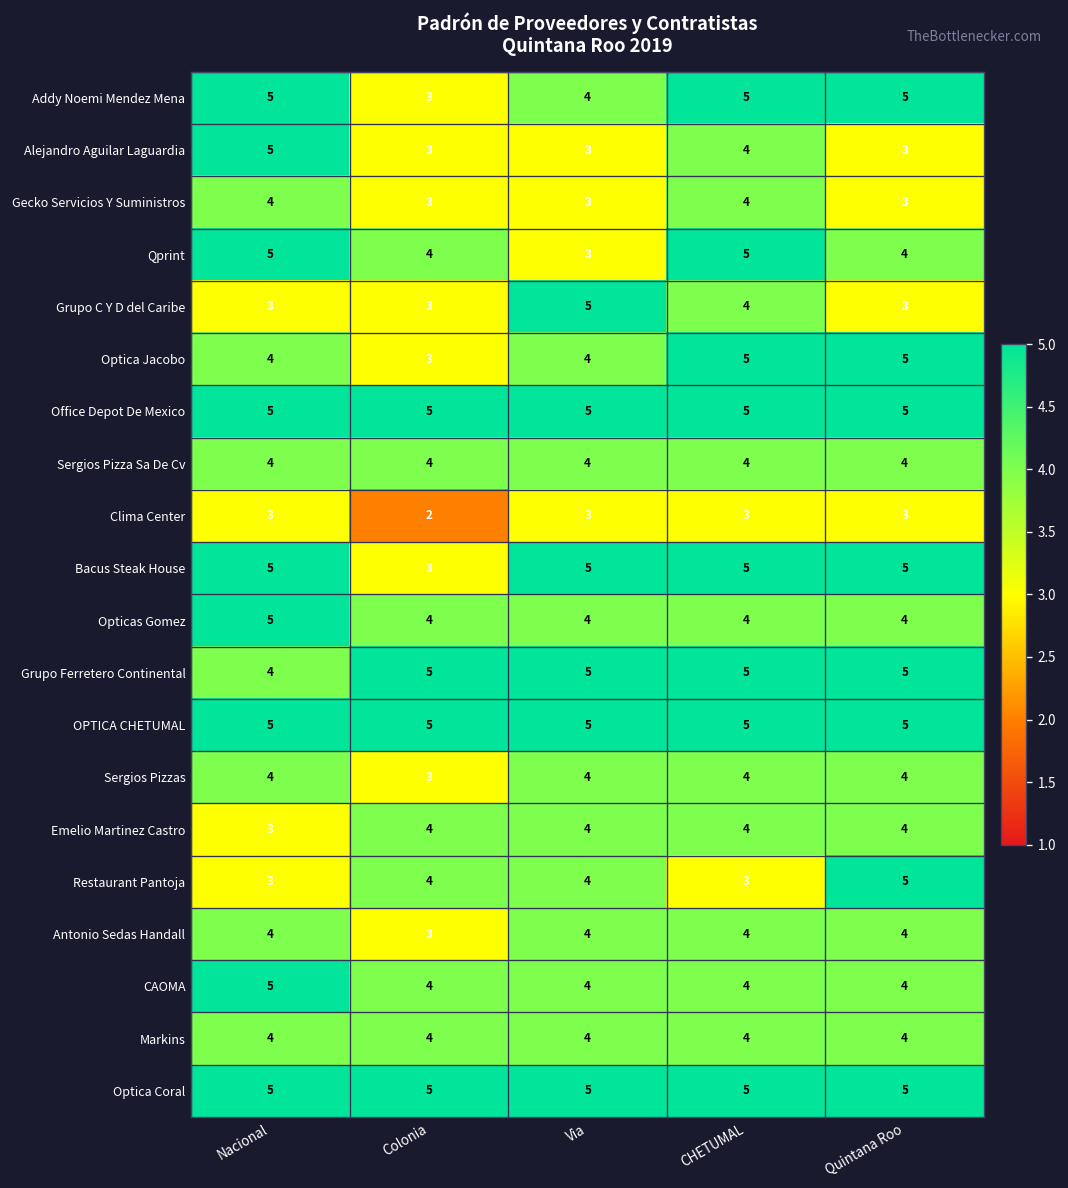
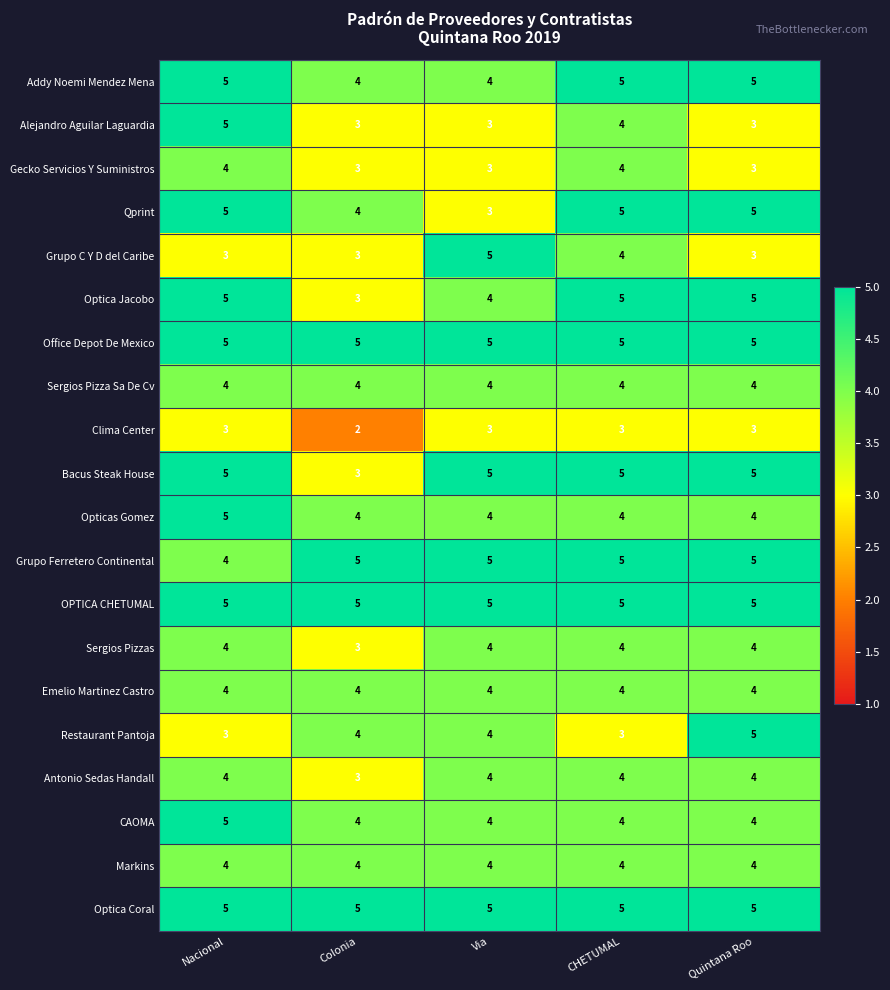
Addy Noemi Mendez Mena, Colonia: 3 -> 4
Qprint, Quintana Roo: 4 -> 5
Optica Jacobo, Nacional: 4 -> 5
Emelio Martinez Castro, Nacional: 3 -> 4
